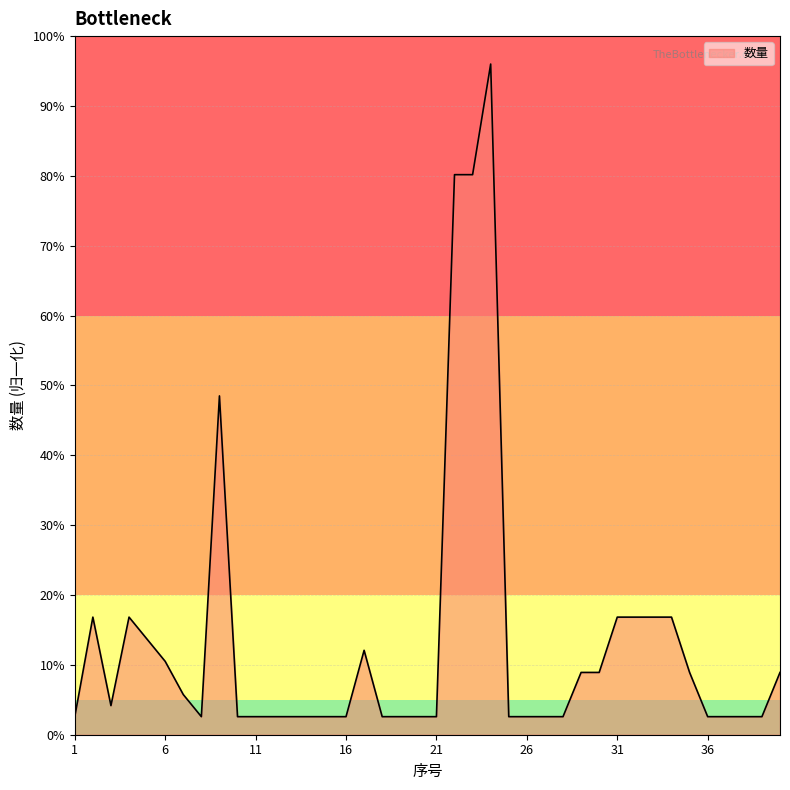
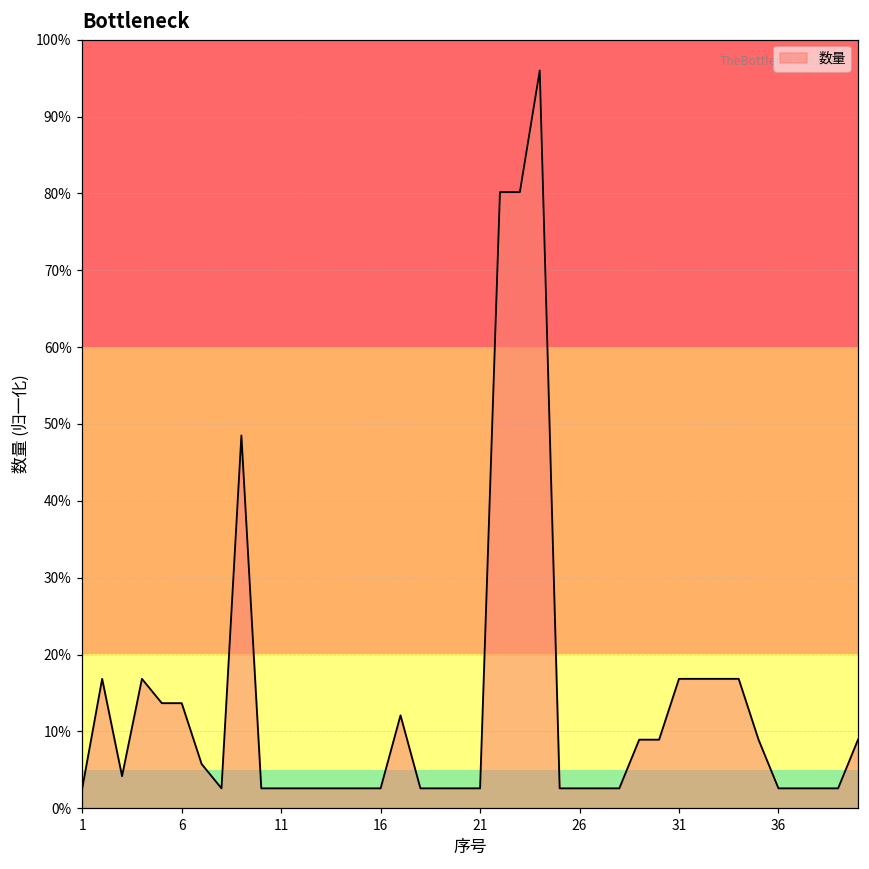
6: 11% -> 14%
